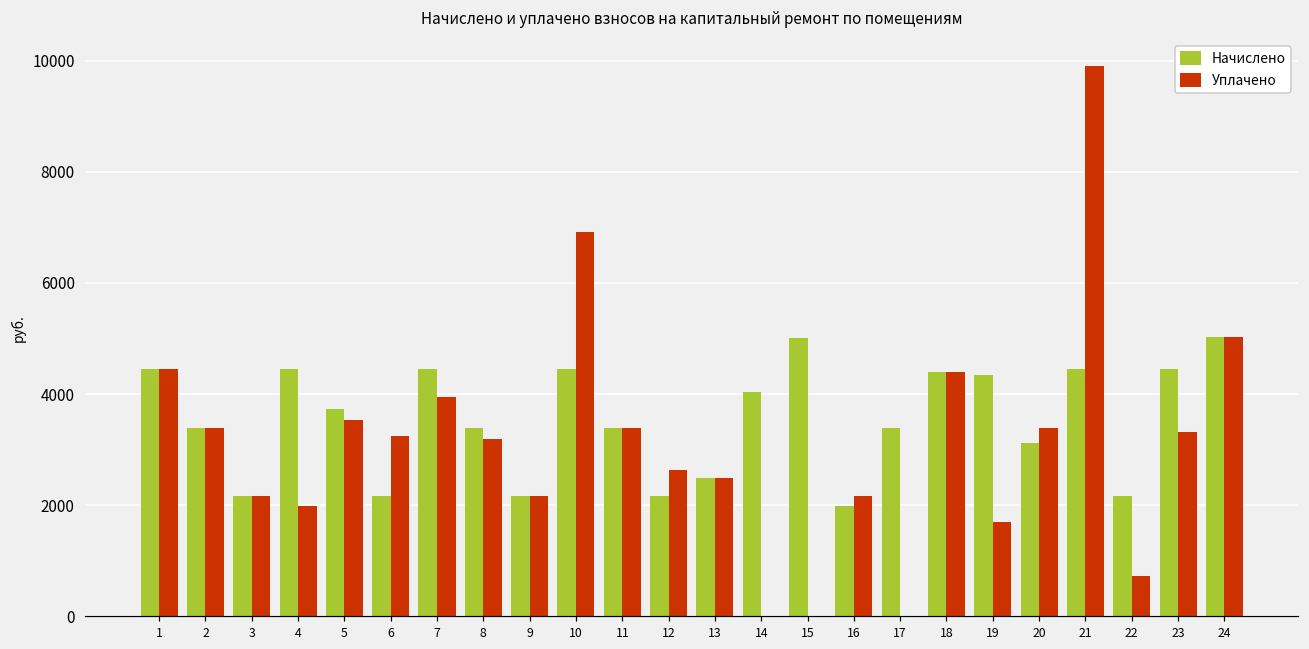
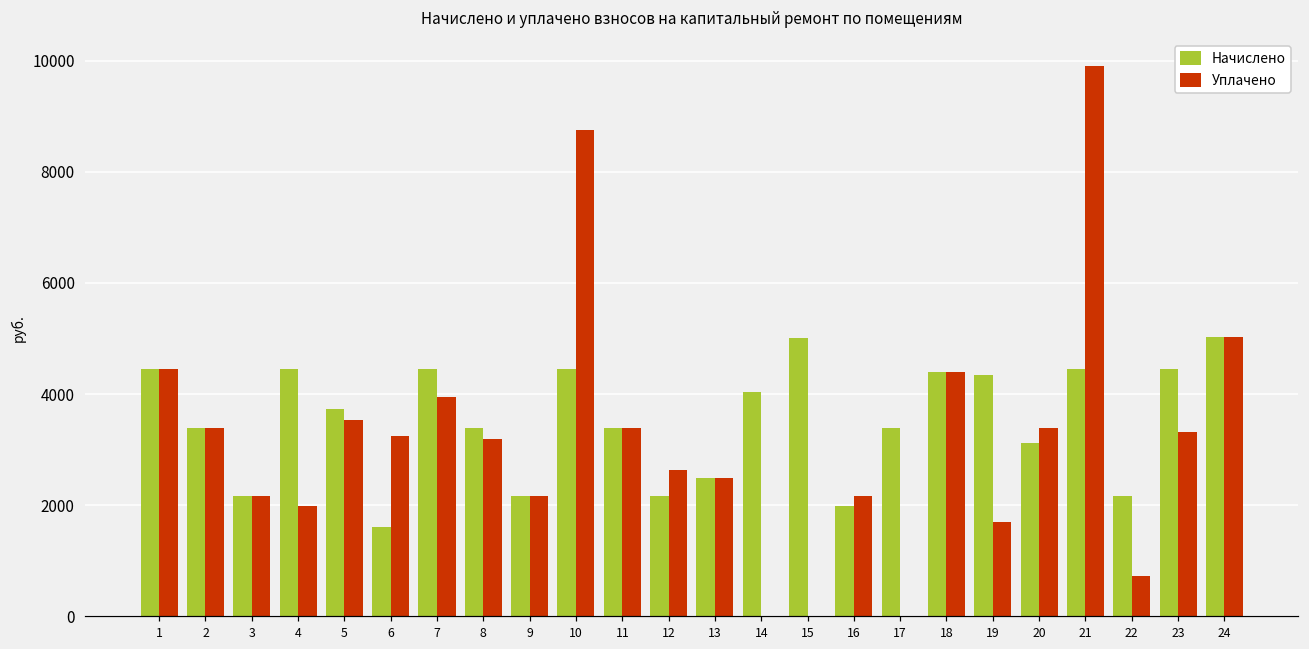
Начислено, 6: 2200 -> 1600
Уплачено, 10: 6900 -> 8800
